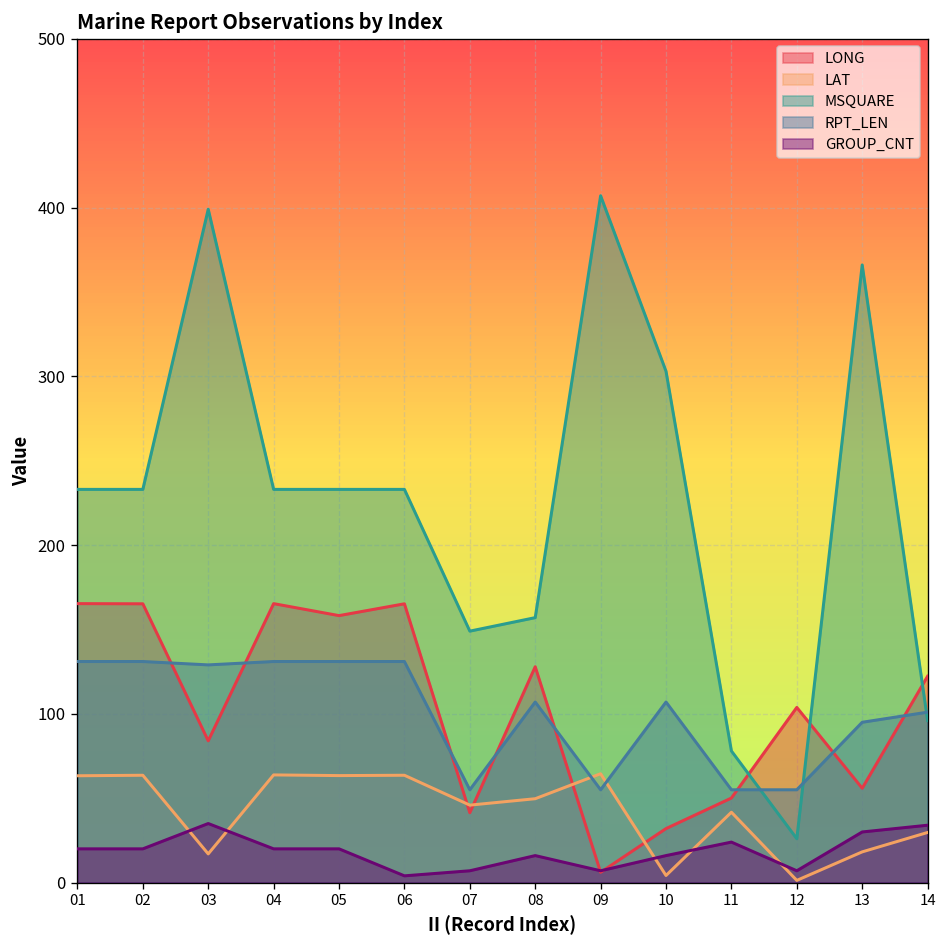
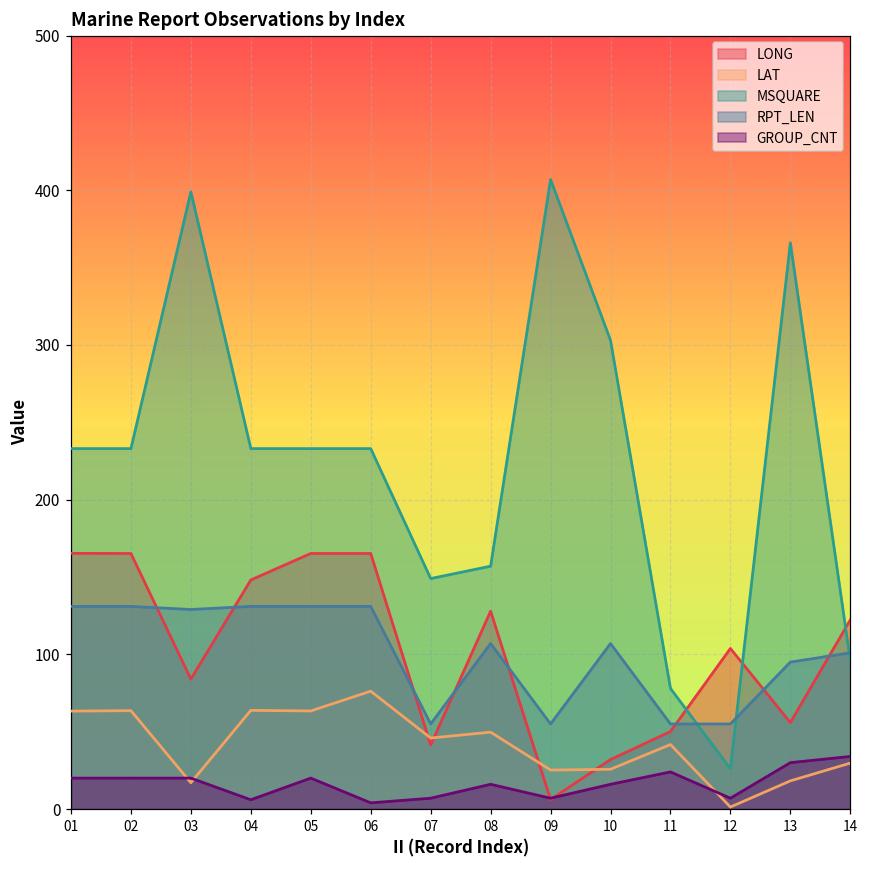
GROUP_CNT, 03: 35 -> 20
LONG, 04: 165 -> 148
GROUP_CNT, 04: 20 -> 6
LONG, 05: 158 -> 165
LAT, 06: 64 -> 76
LAT, 09: 65 -> 25
LAT, 10: 4 -> 26
